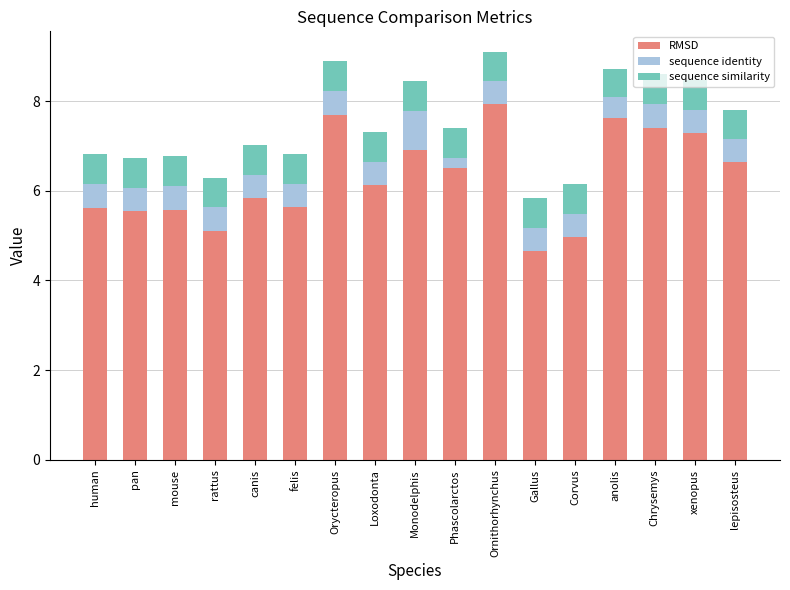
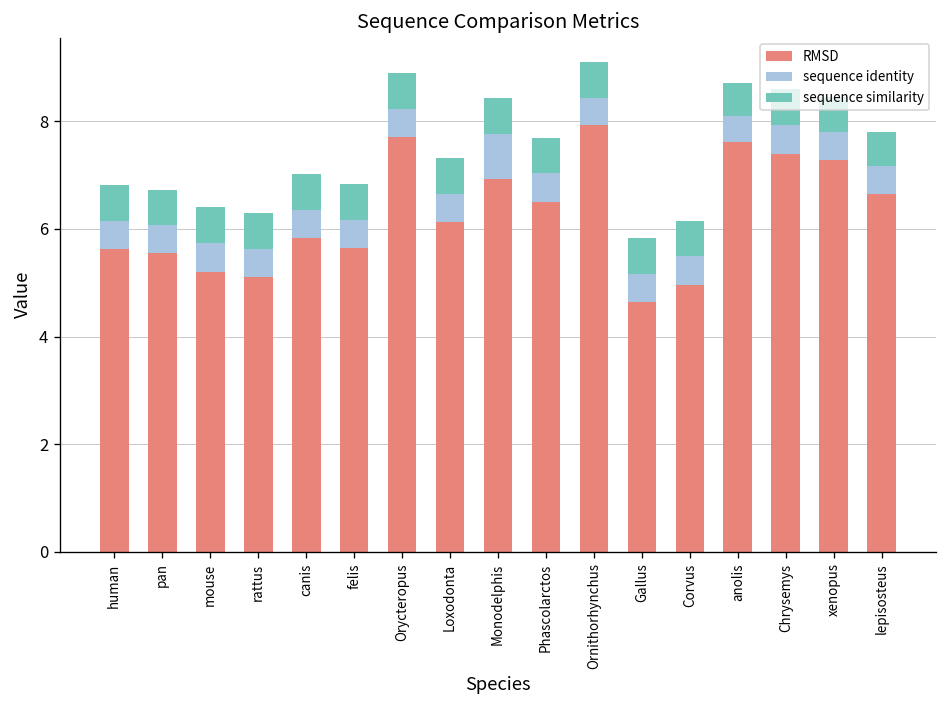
RMSD, mouse: 5.6 -> 5.2
sequence identity, Phascolarctos: 0.2 -> 0.5
